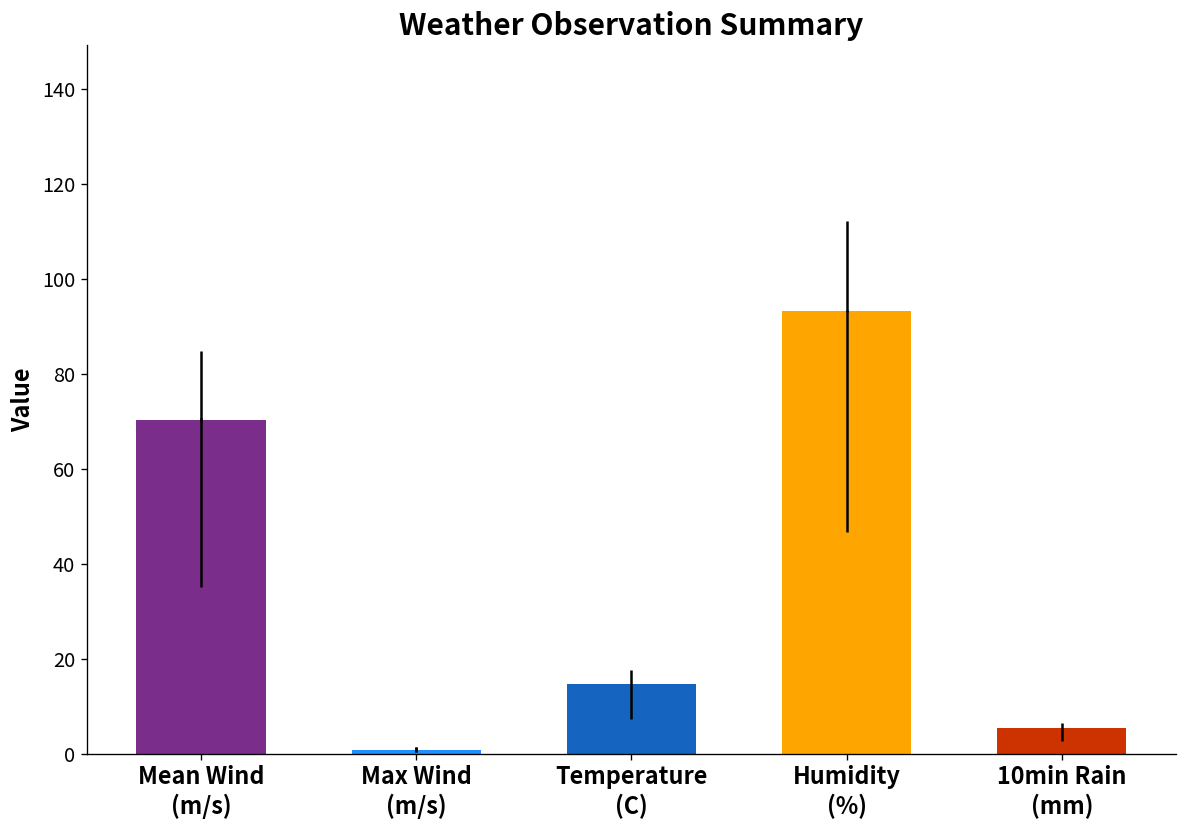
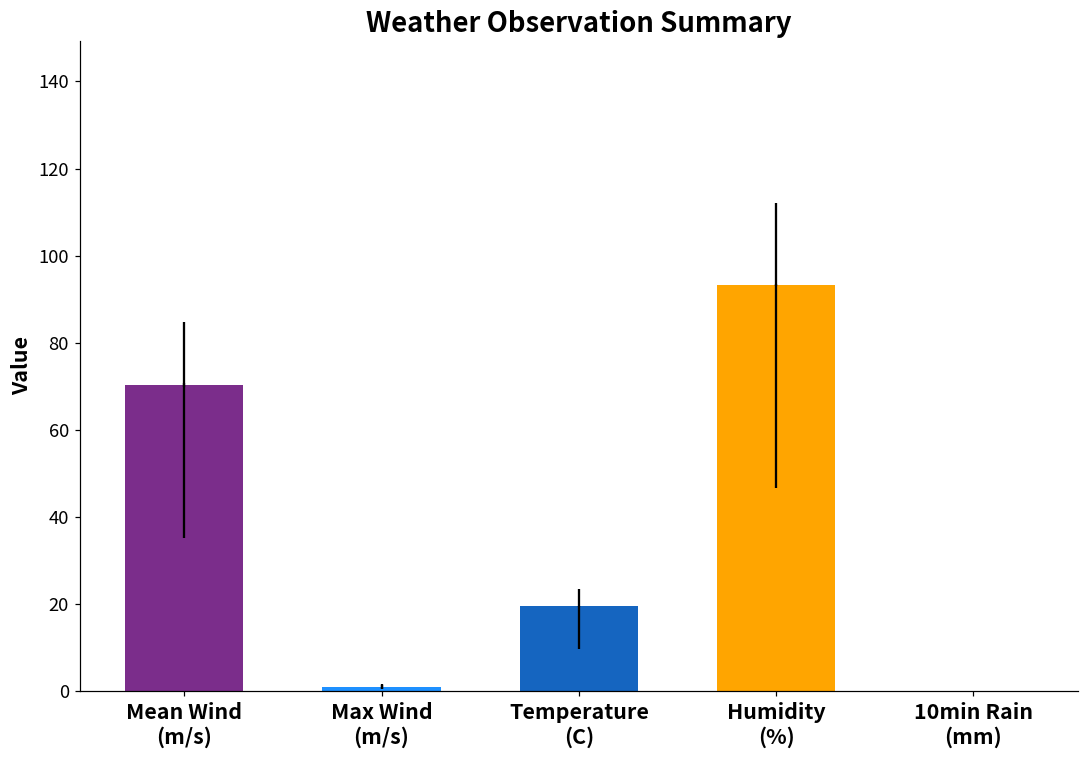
Temperature (C): 15 -> 19
10min Rain (mm): 5 -> 0
